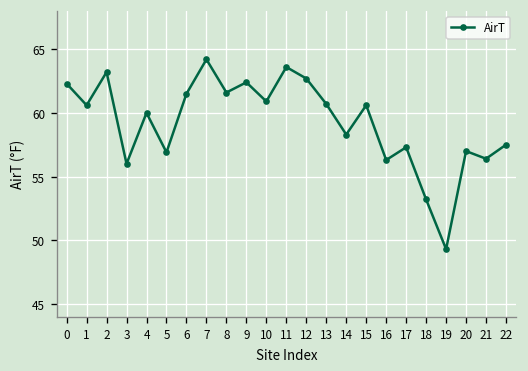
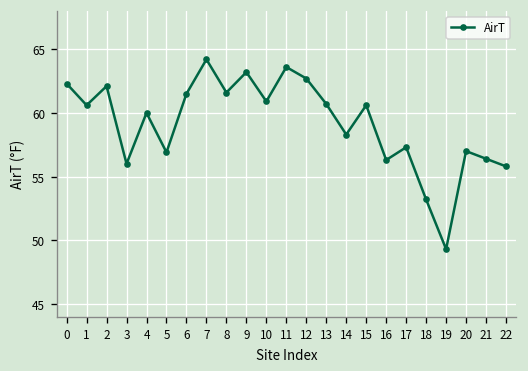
2: 63.2 -> 62.1
9: 62.4 -> 63.2
22: 57.5 -> 55.8
